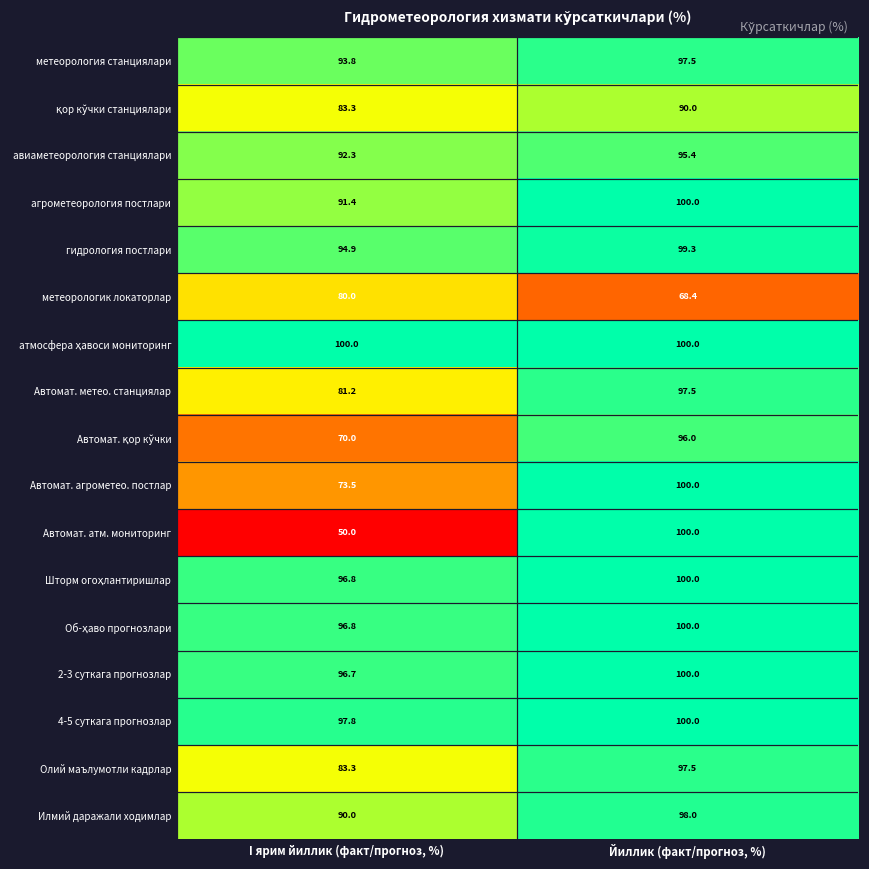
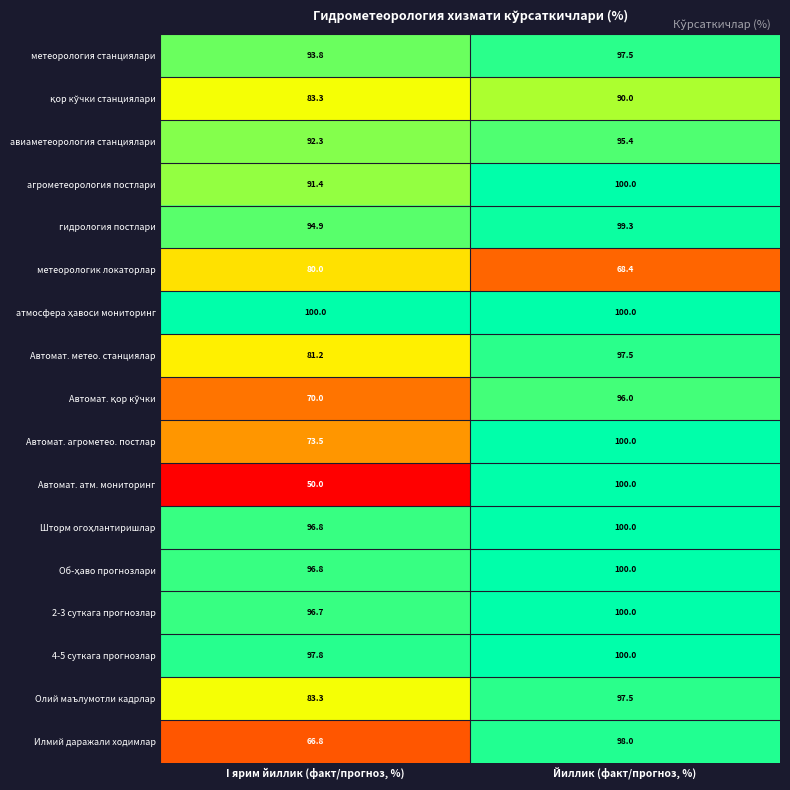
Илмий даражали ходимлар, I ярим йиллик (факт/прогноз, %): 90.0 -> 66.8
